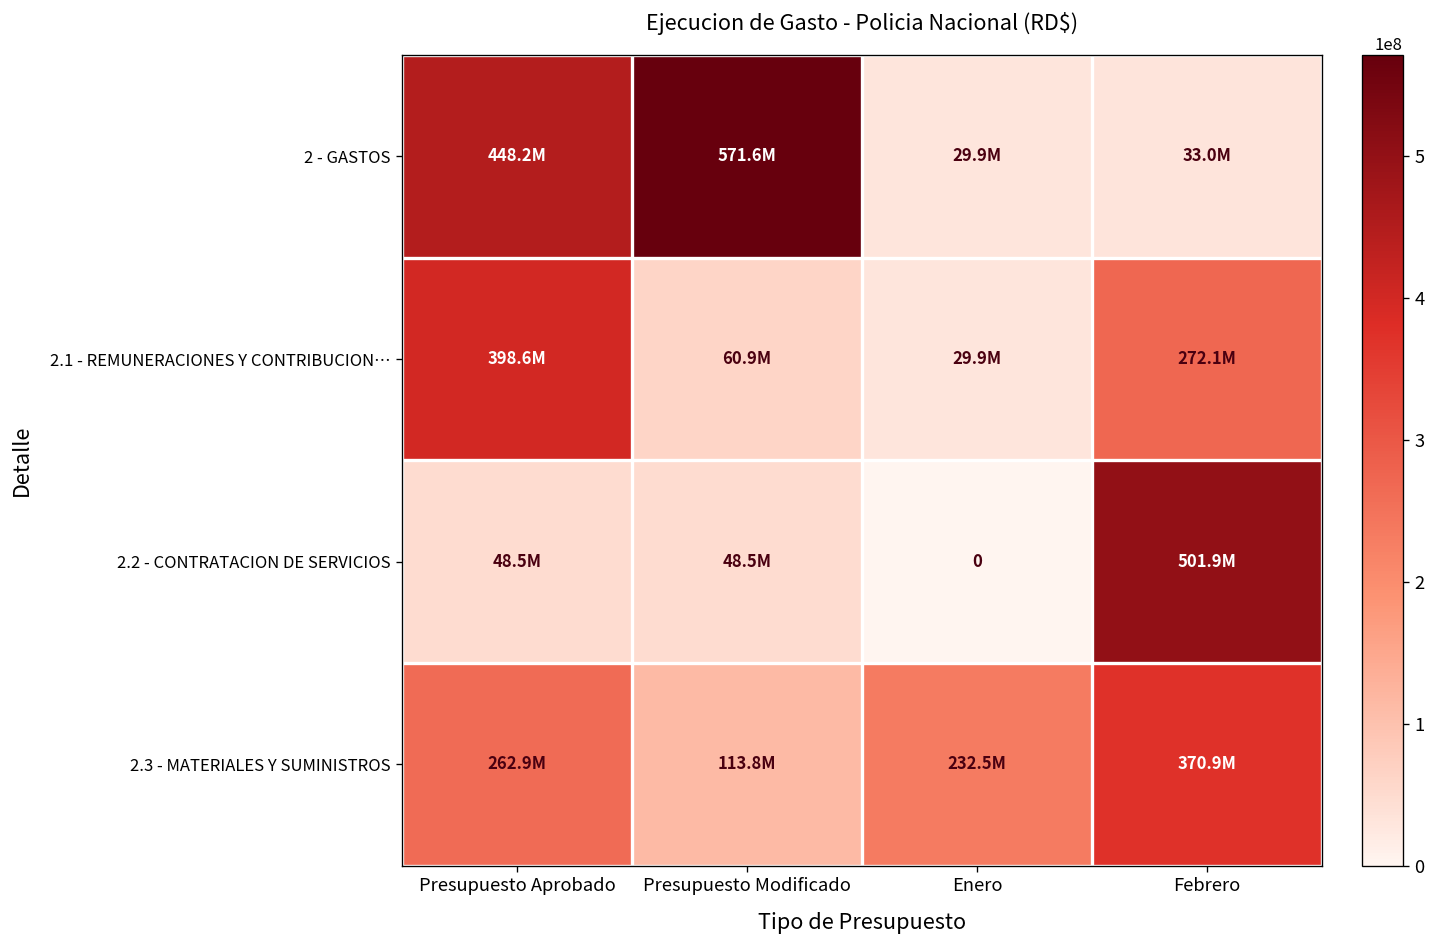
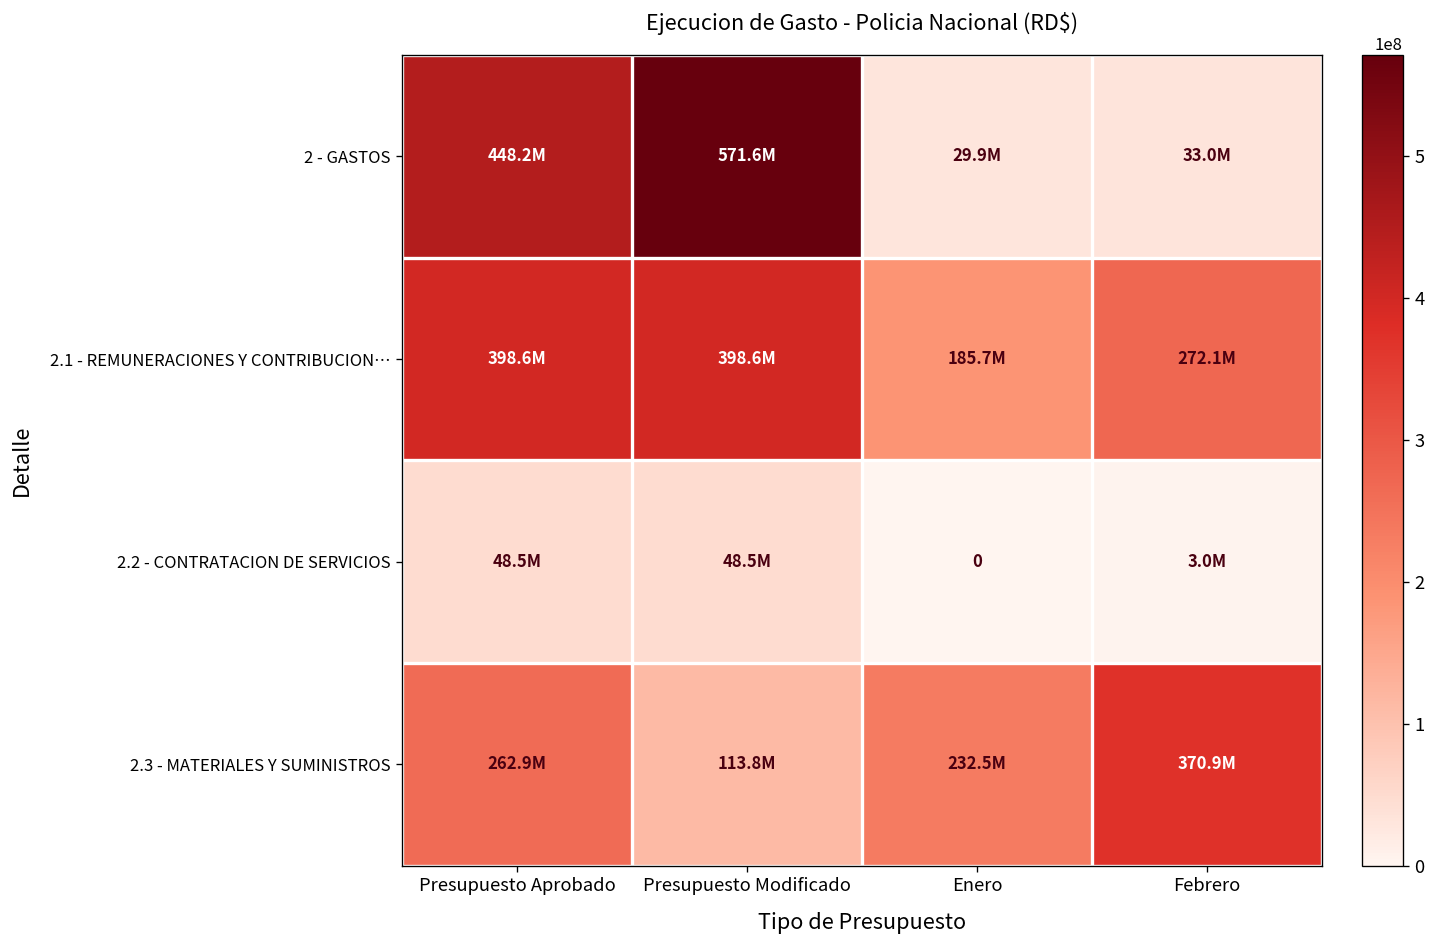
2.1 - REMUNERACIONES Y CONTRIBUCION…, Presupuesto Modificado: 60.9M -> 398.6M
2.1 - REMUNERACIONES Y CONTRIBUCION…, Enero: 29.9M -> 185.7M
2.2 - CONTRATACION DE SERVICIOS, Febrero: 501.9M -> 3.0M
